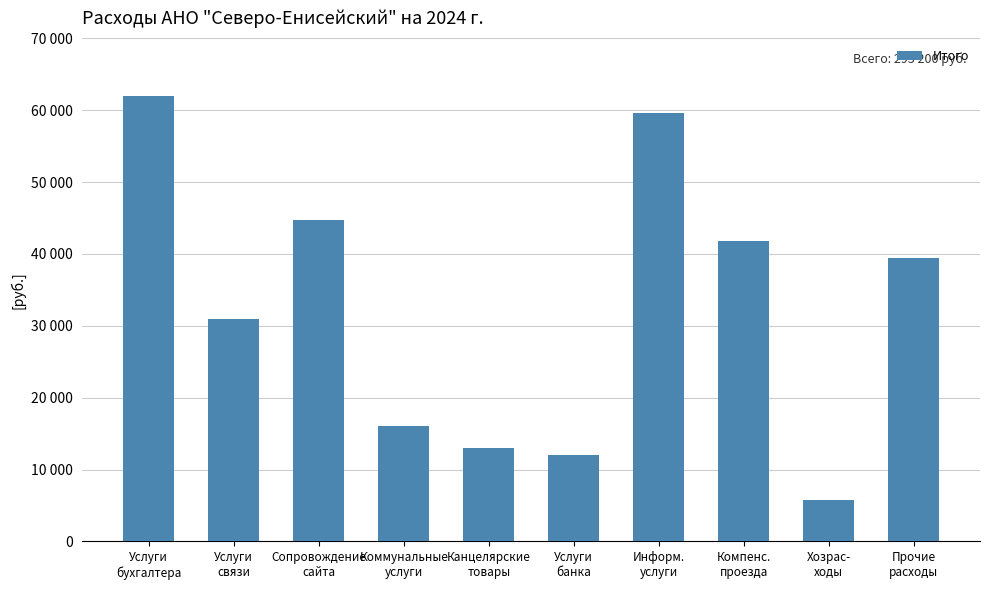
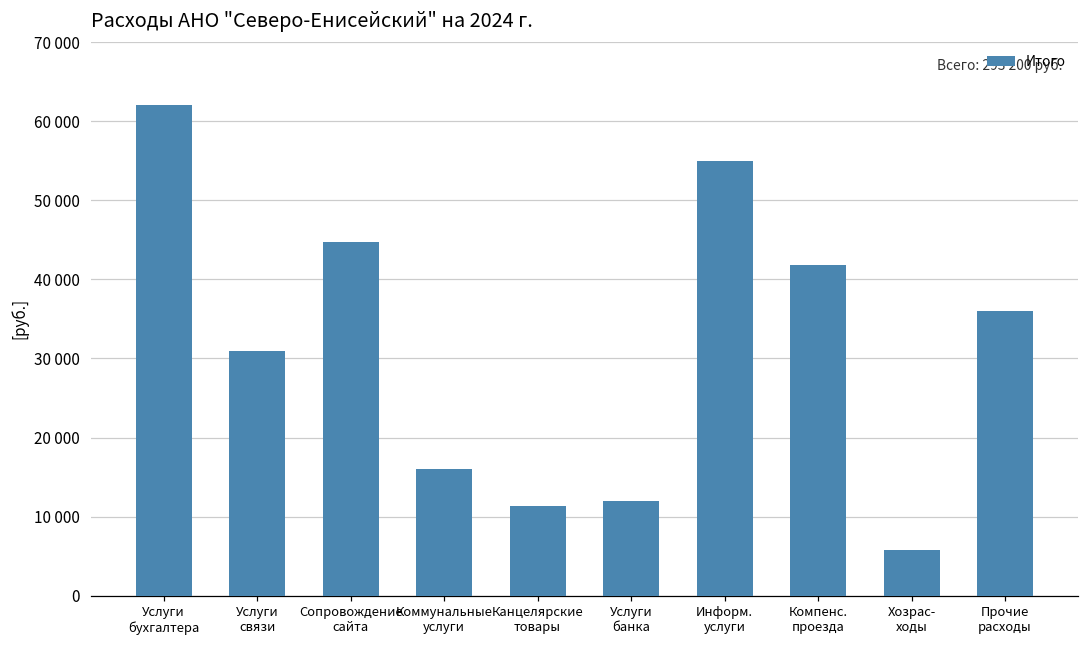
Канцелярские товары: 13000 -> 11000
Информ. услуги: 60000 -> 55000
Прочие расходы: 39000 -> 36000
